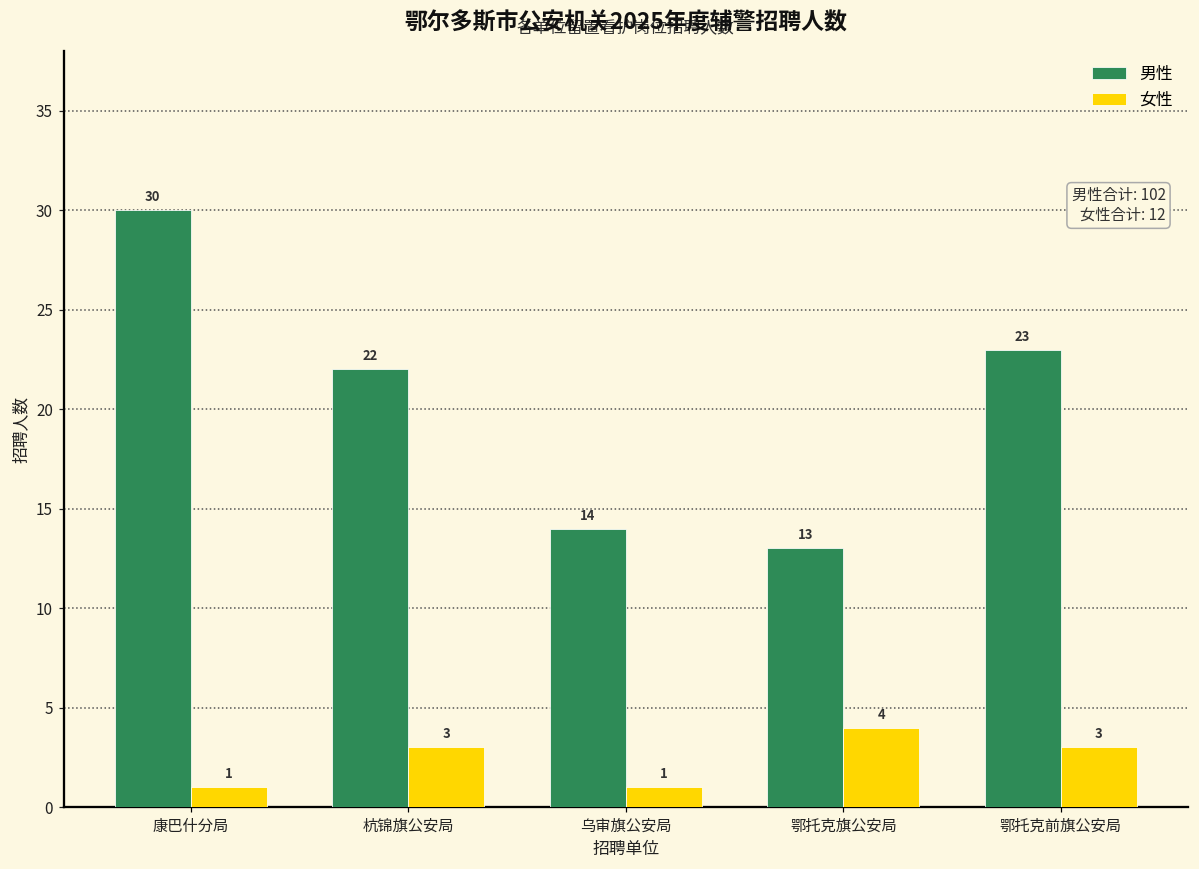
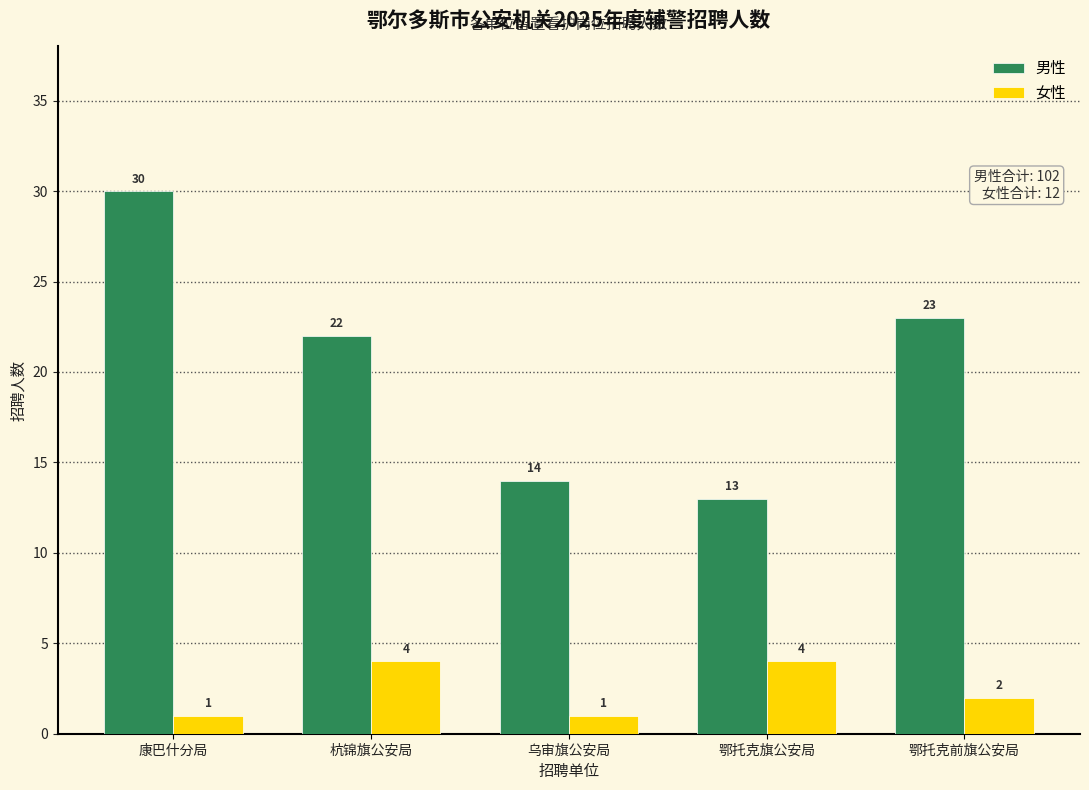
女性, 杭锦旗公安局: 3 -> 4
女性, 鄂托克前旗公安局: 3 -> 2
